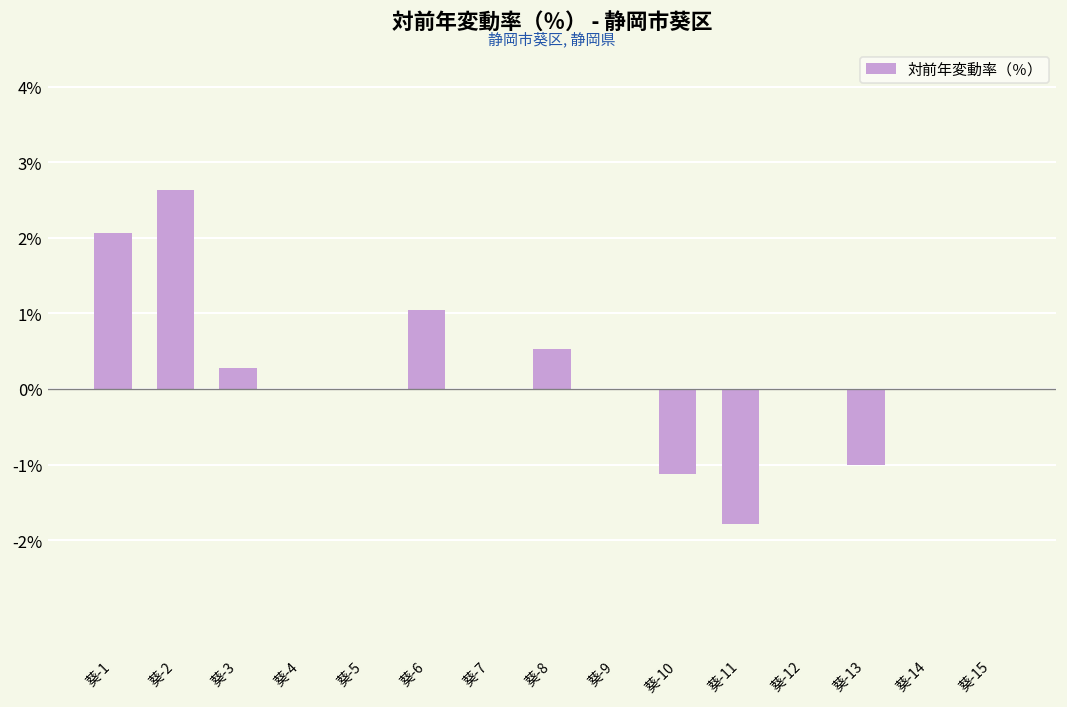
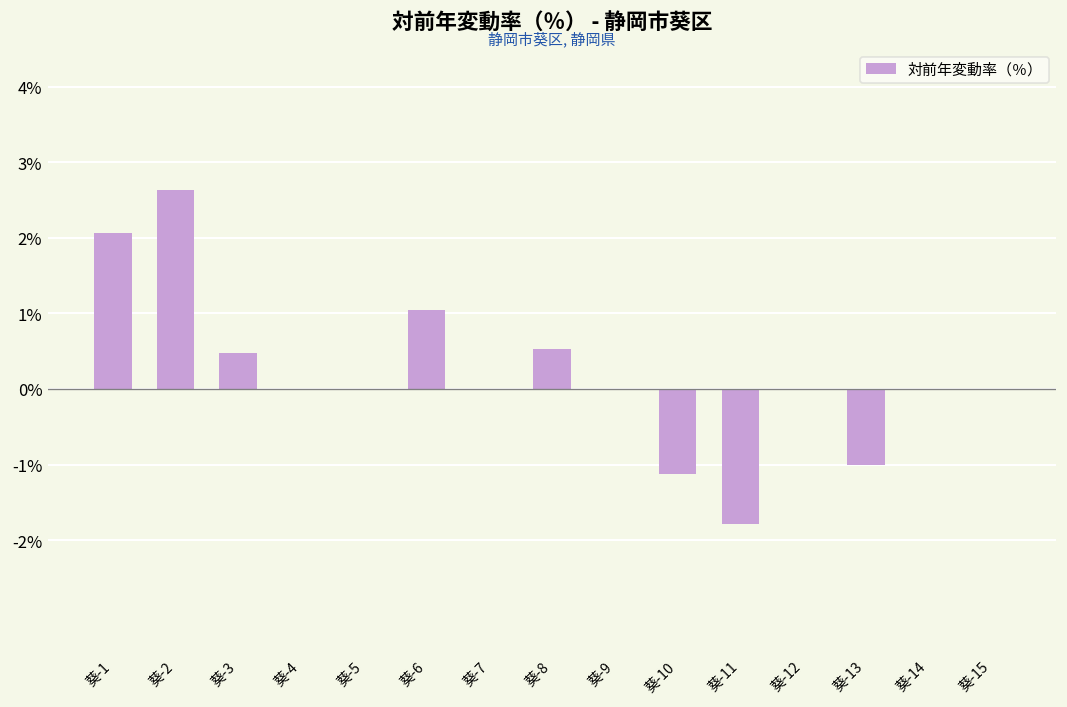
葵-3: 0.3% -> 0.5%
